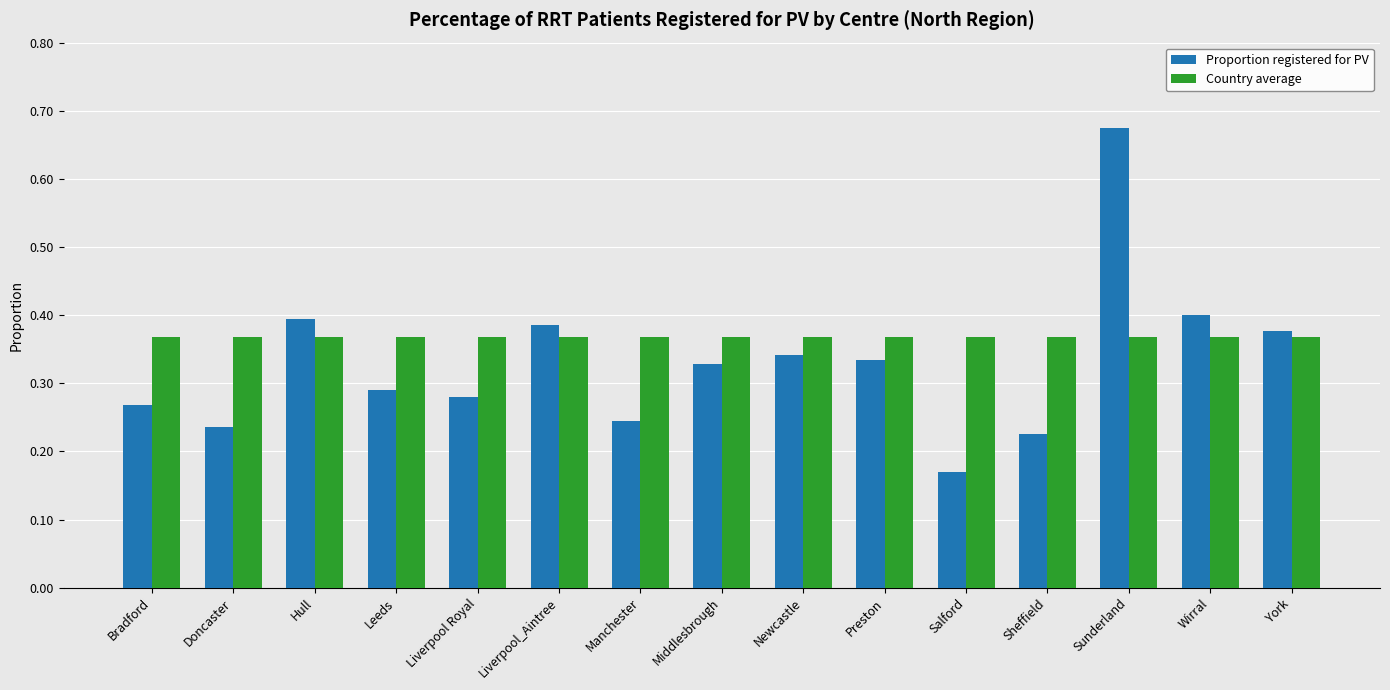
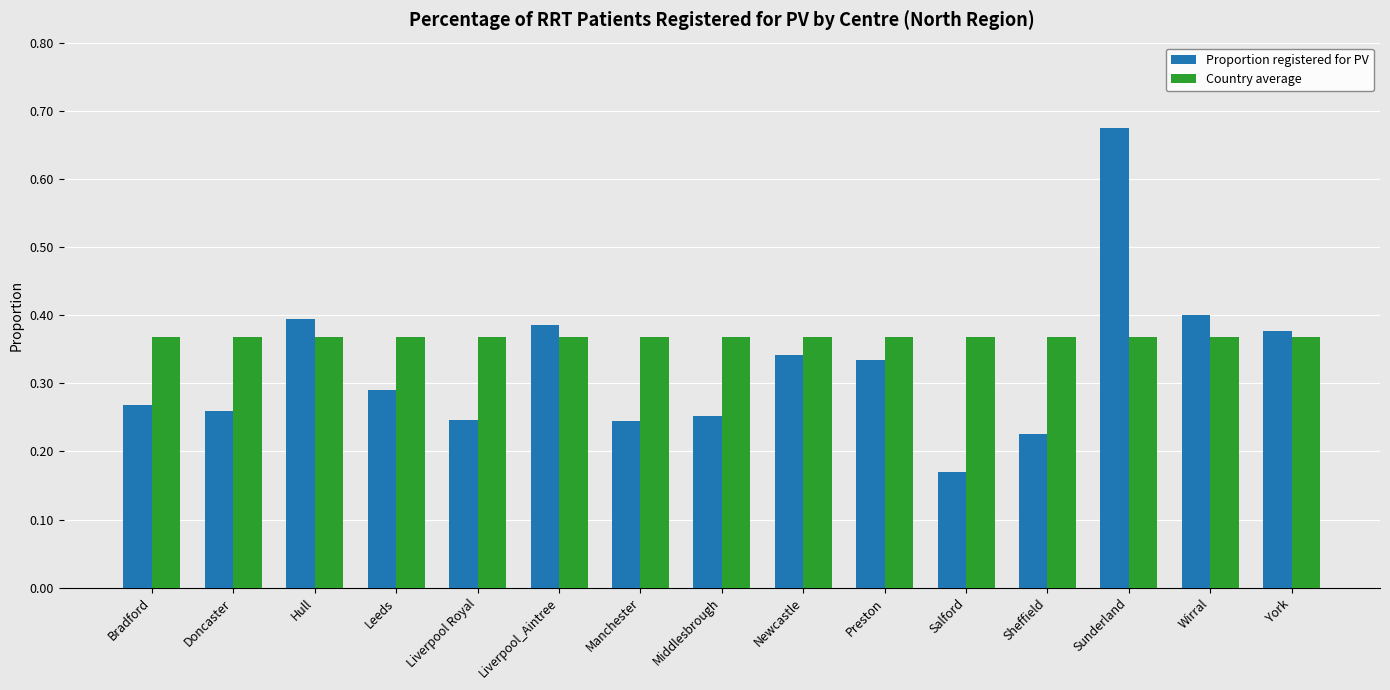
Proportion registered for PV, Doncaster: 0.24 -> 0.26
Proportion registered for PV, Liverpool Royal: 0.28 -> 0.25
Proportion registered for PV, Middlesbrough: 0.33 -> 0.25
